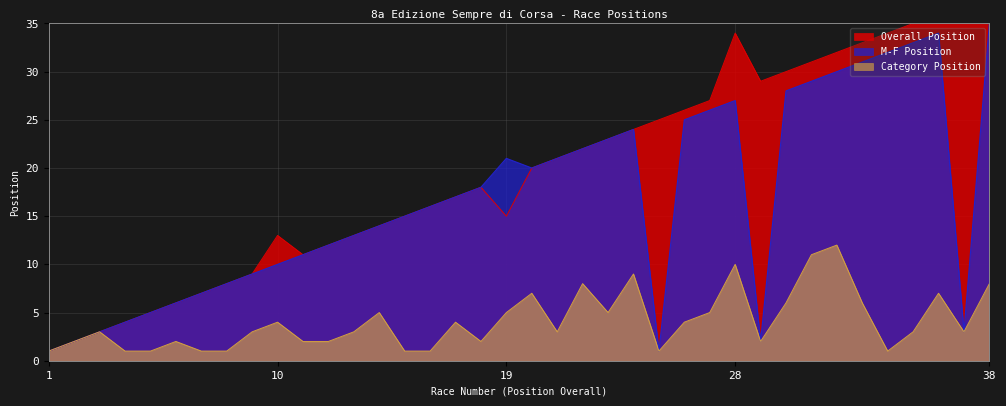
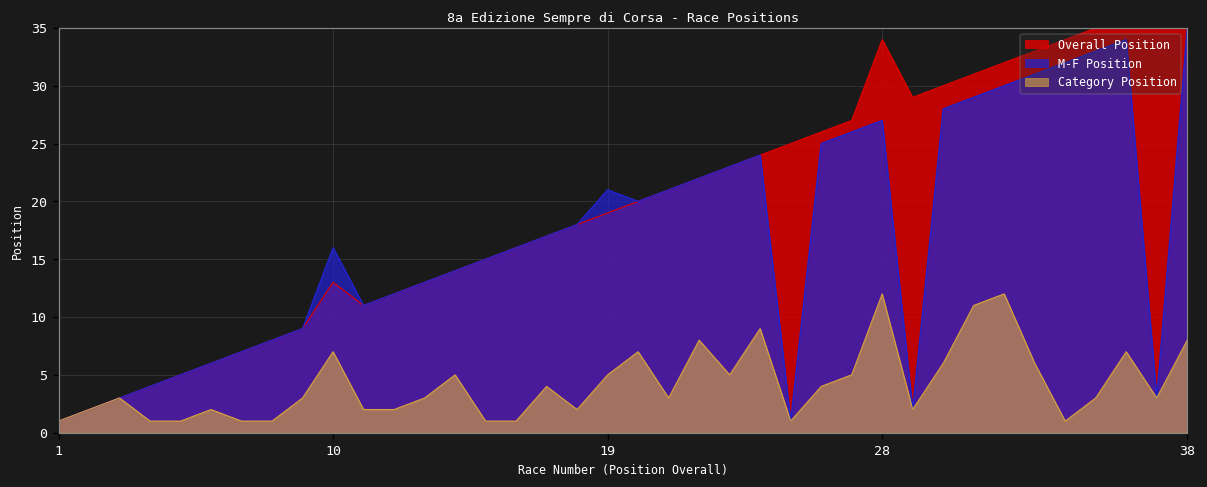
M-F Position, 10: 10 -> 16
Category Position, 10: 4 -> 7
Overall Position, 19: 15 -> 19
Category Position, 28: 10 -> 12
